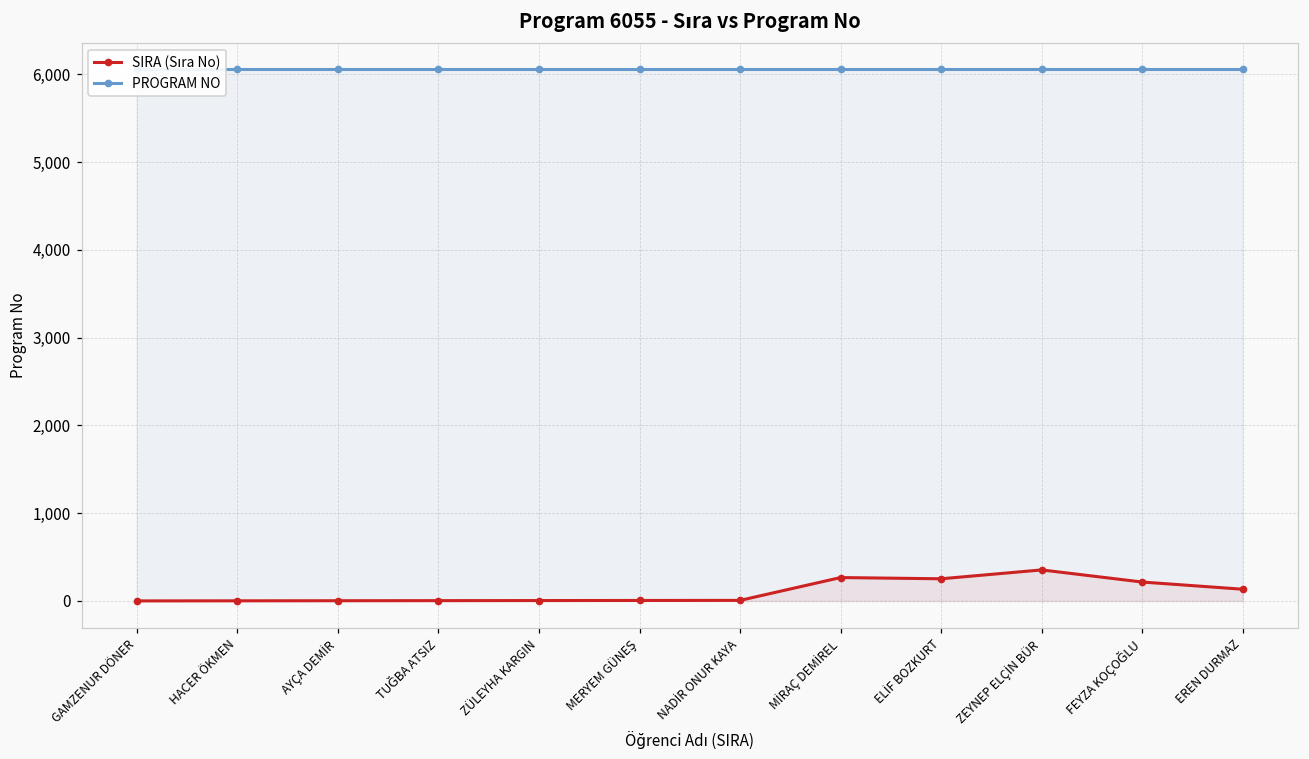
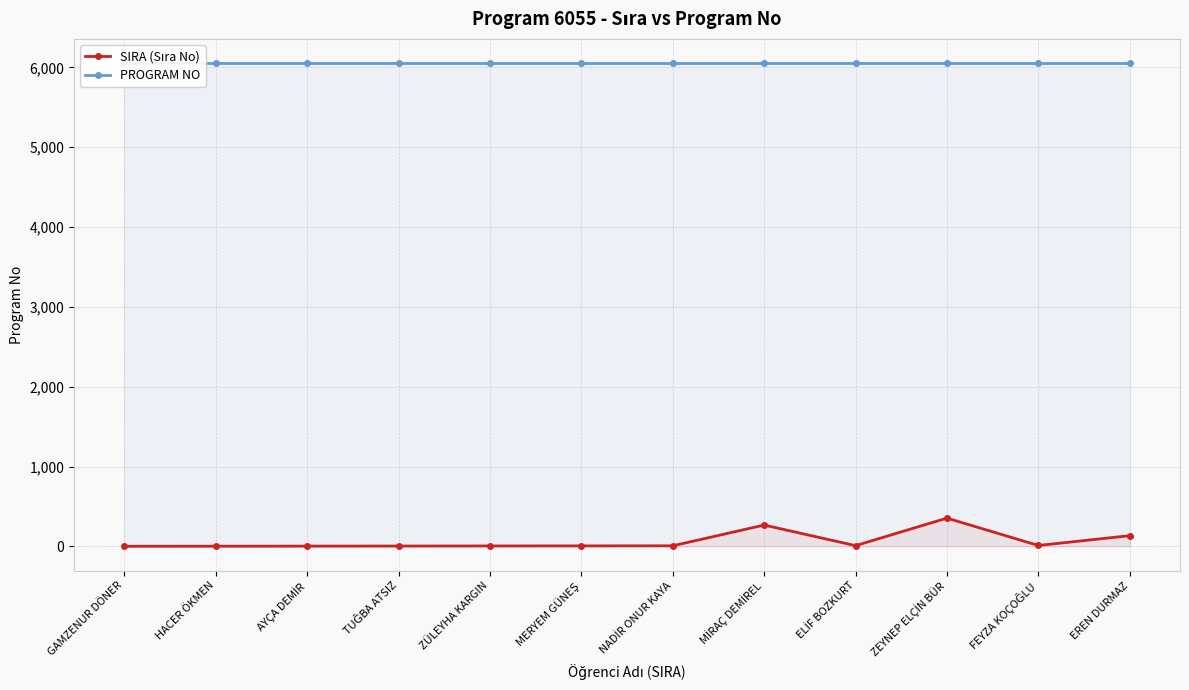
SIRA (Sıra No), ELİF BOZKURT: 300 -> 0
SIRA (Sıra No), FEYZA KOÇOĞLU: 200 -> 0
